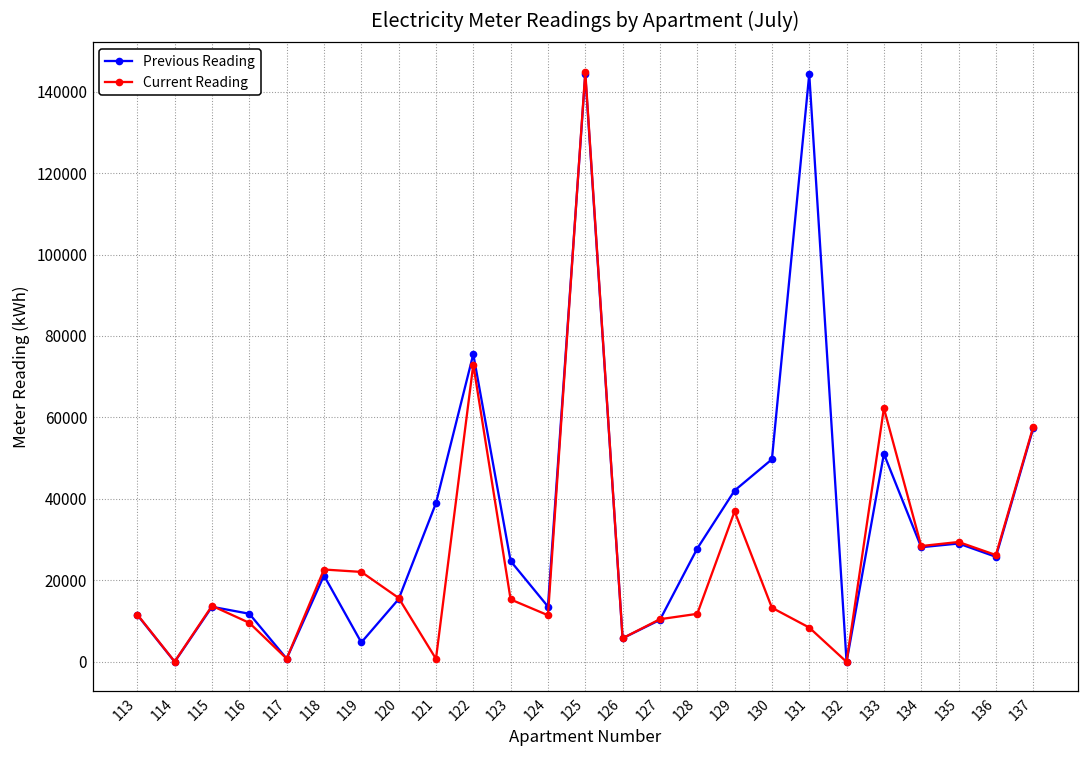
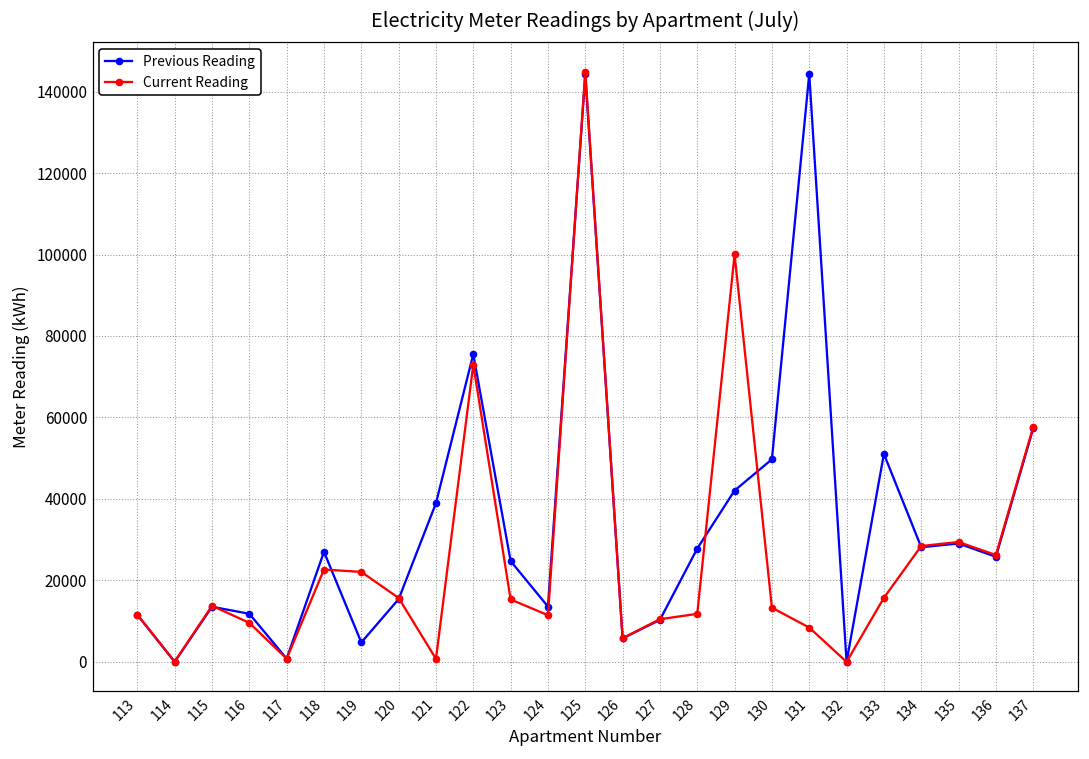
Previous Reading, 118: 21000 -> 27000
Current Reading, 129: 37000 -> 100000
Current Reading, 133: 62000 -> 16000
